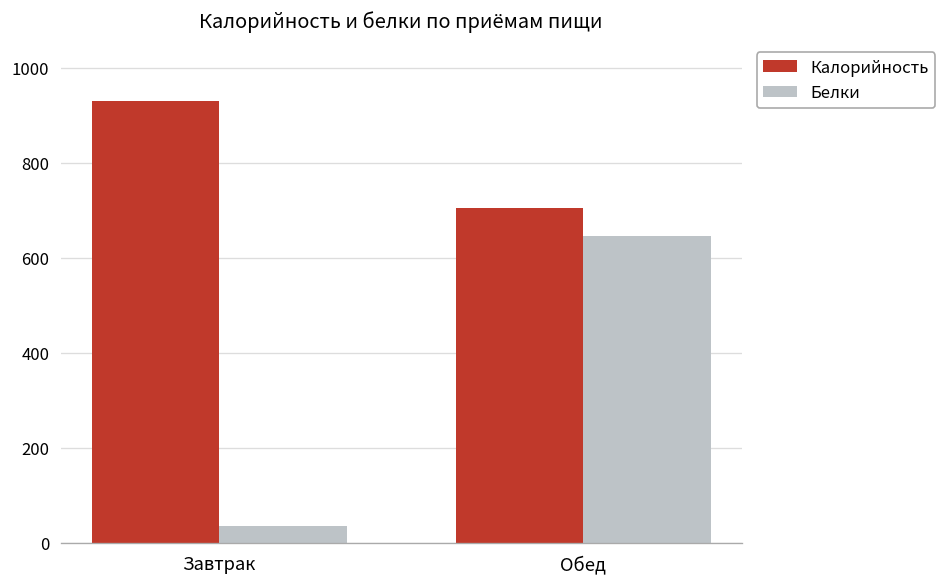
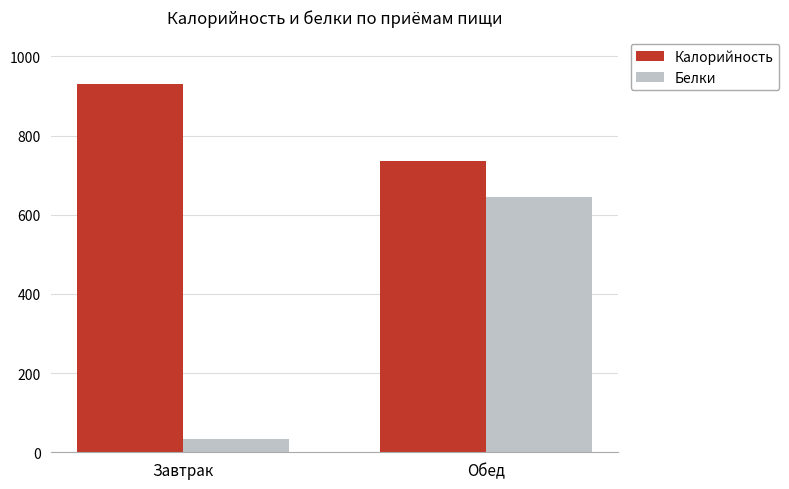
Калорийность, Обед: 700 -> 740
